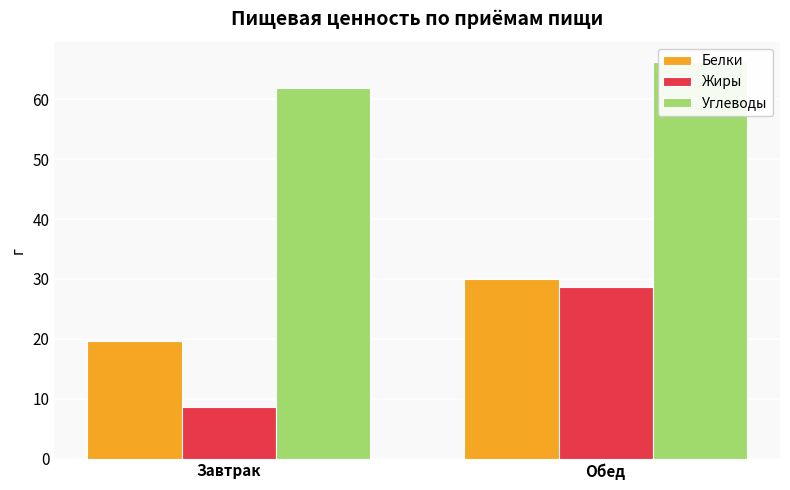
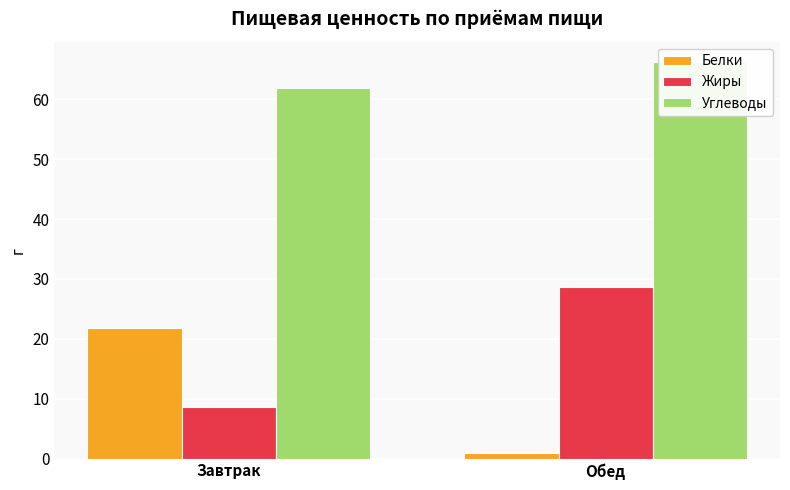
Белки, Завтрак: 20 -> 22
Белки, Обед: 30 -> 1
